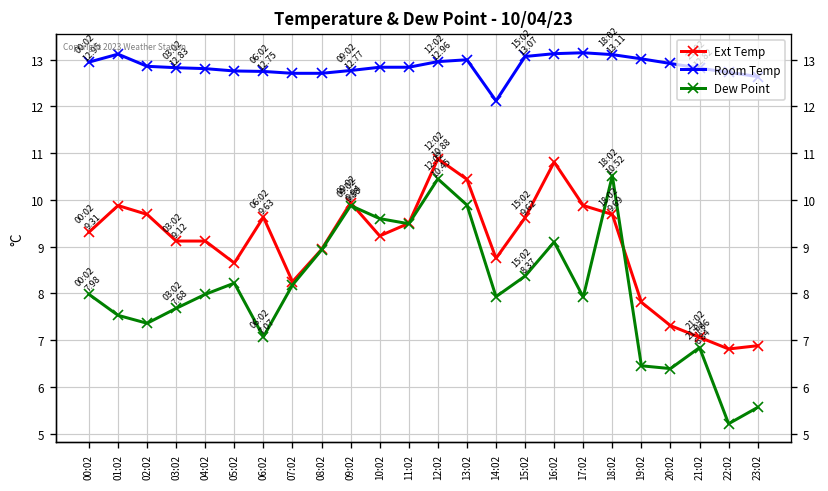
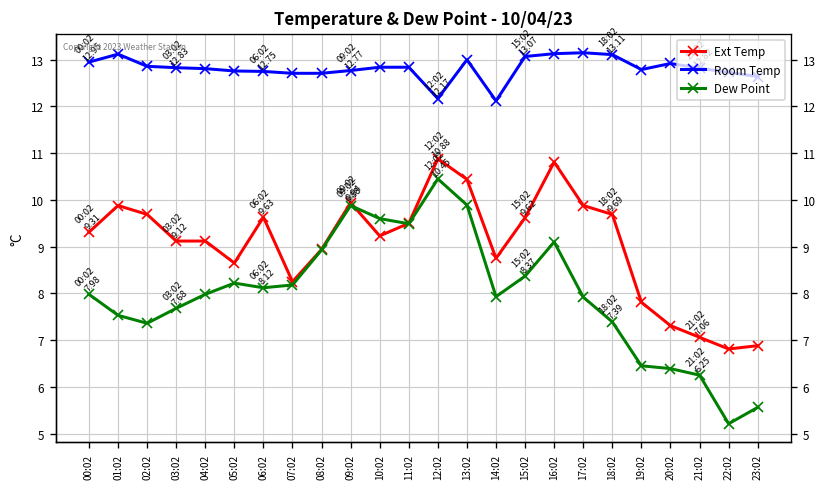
Dew Point, 06:02: 7.07 -> 8.12
Room Temp, 12:02: 12.96 -> 12.17
Dew Point, 18:02: 10.52 -> 7.39
Room Temp, 19:02: 13.0 -> 12.8
Dew Point, 21:02: 6.84 -> 6.25
